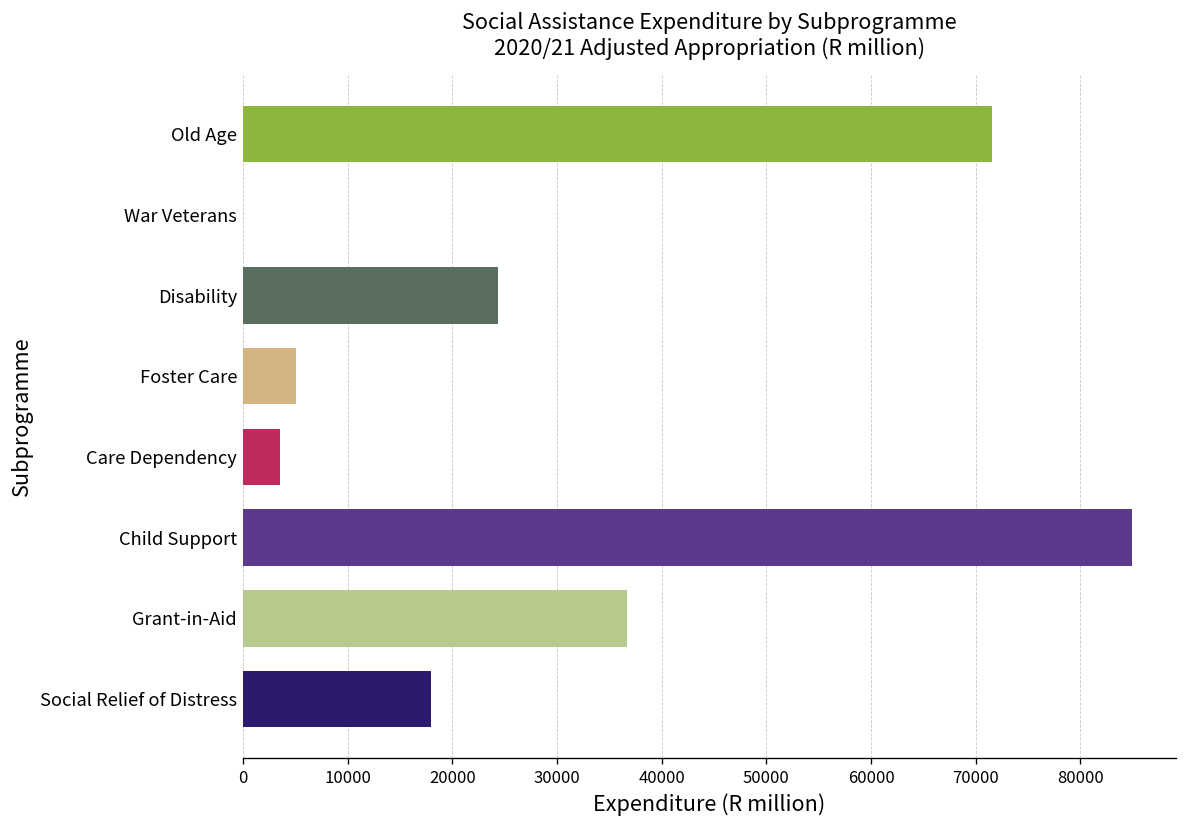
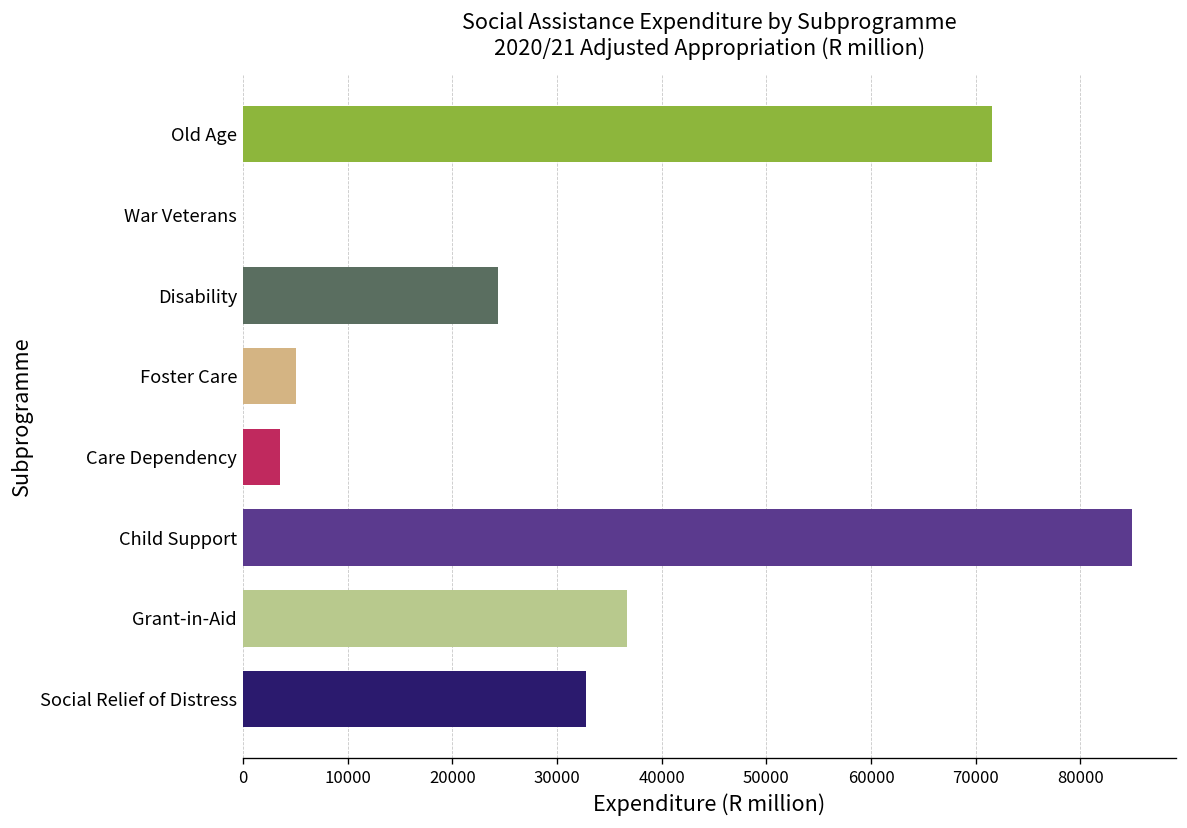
Social Relief of Distress: 18000 -> 33000
